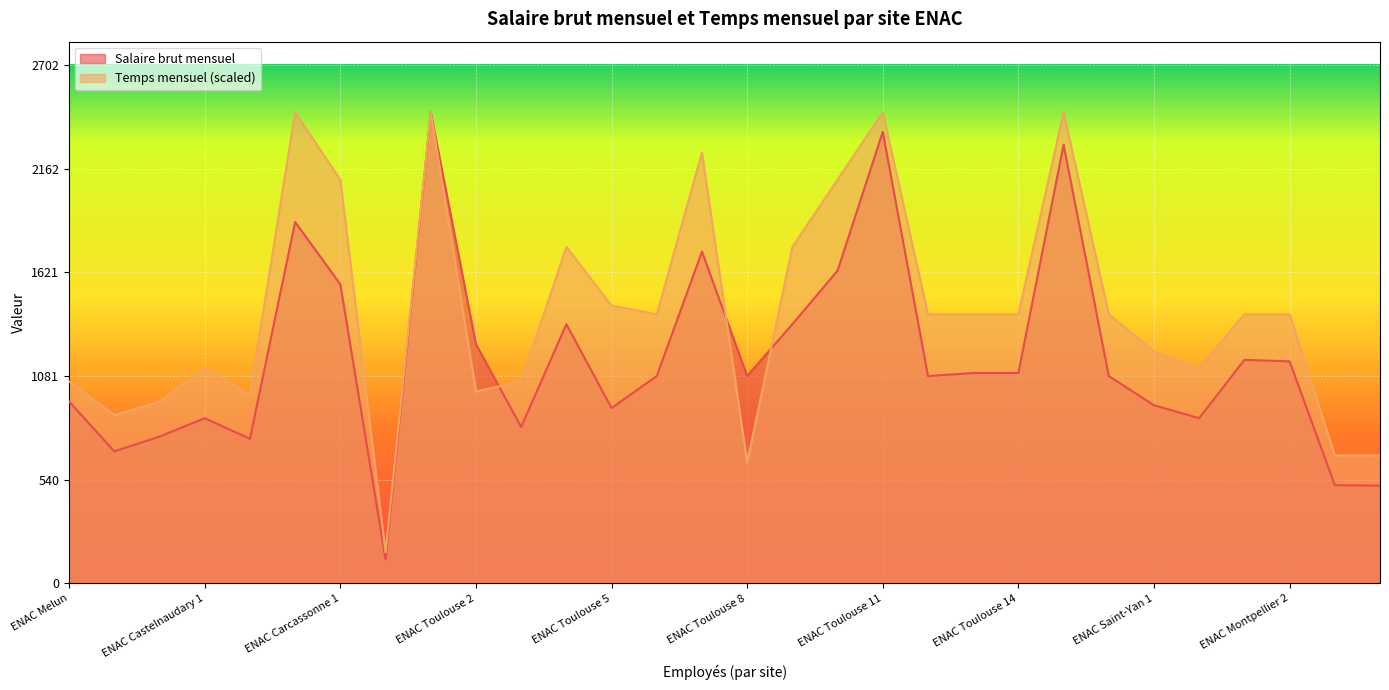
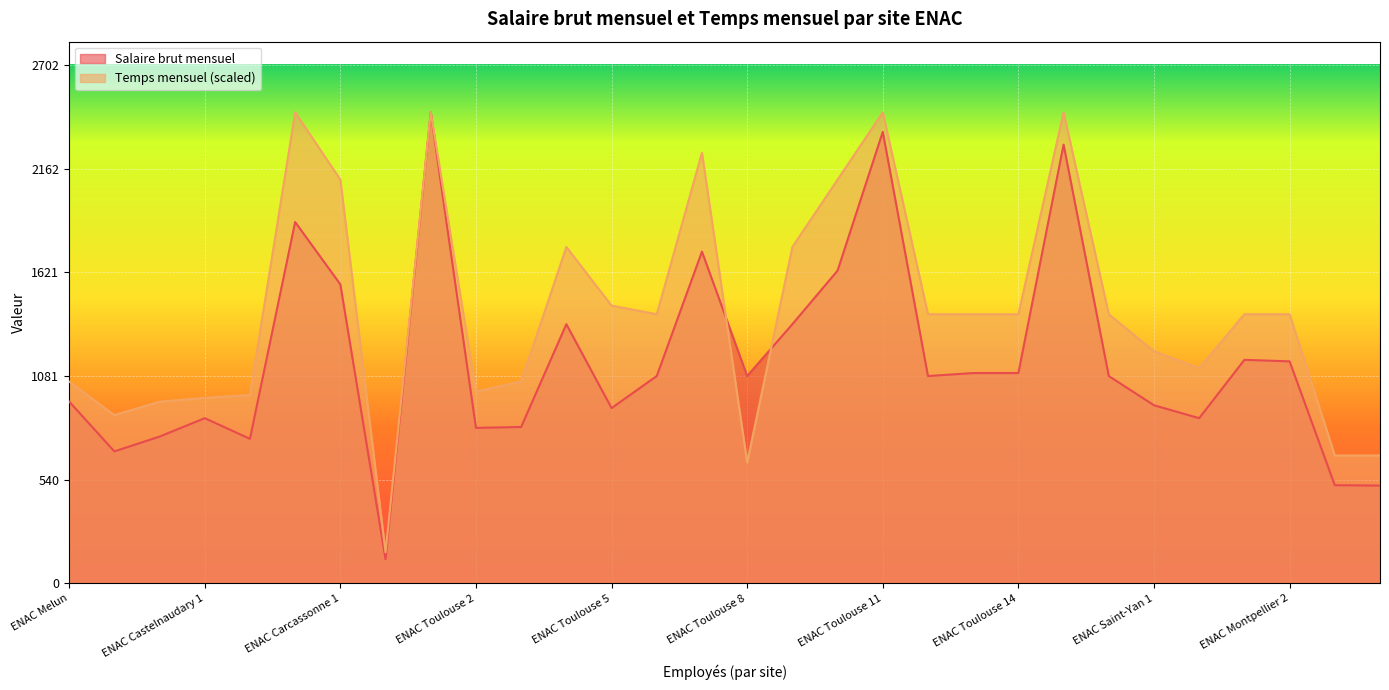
Temps mensuel (scaled), ENAC Castelnaudary 1: 1120 -> 970
Salaire brut mensuel, ENAC Toulouse 2: 1250 -> 810
